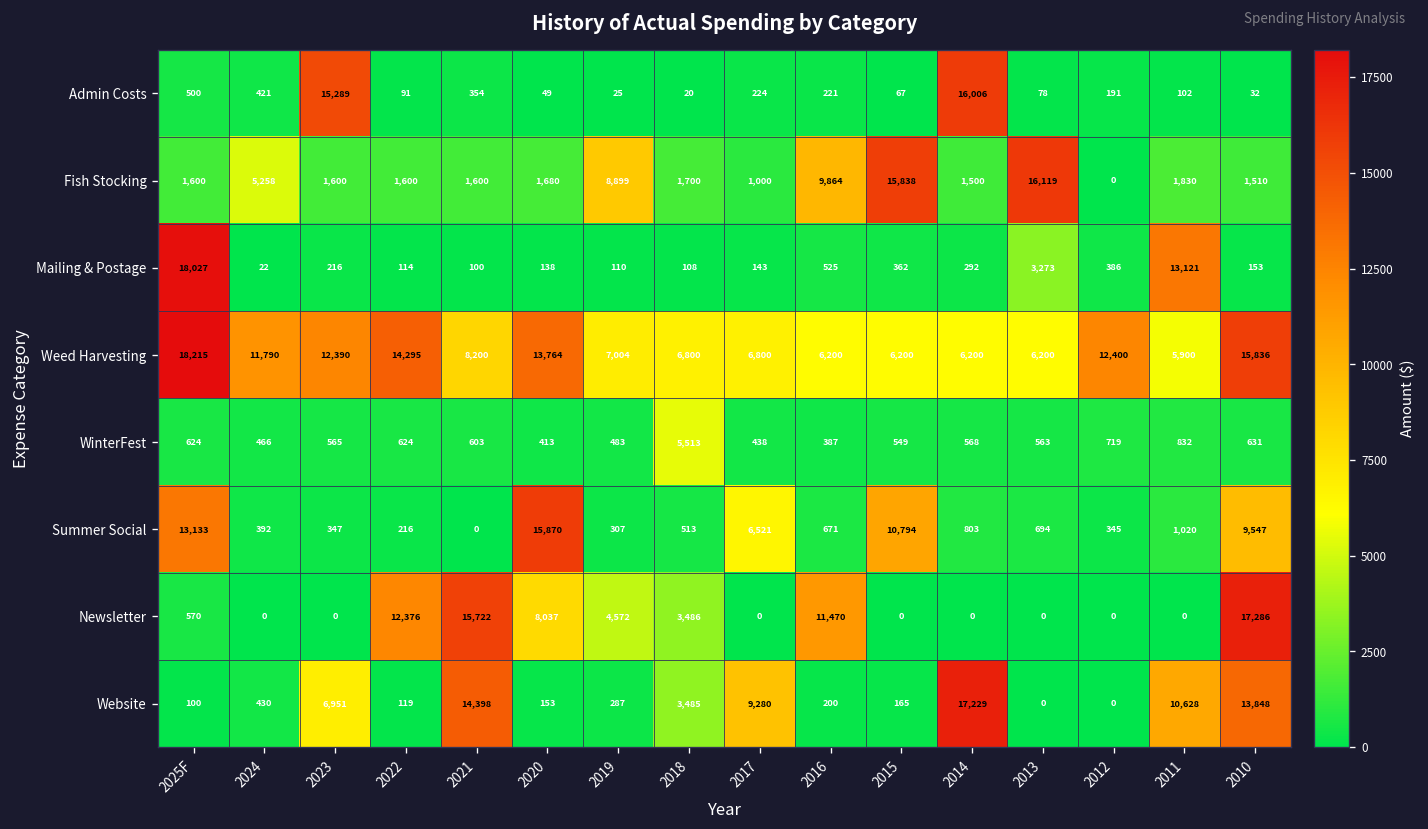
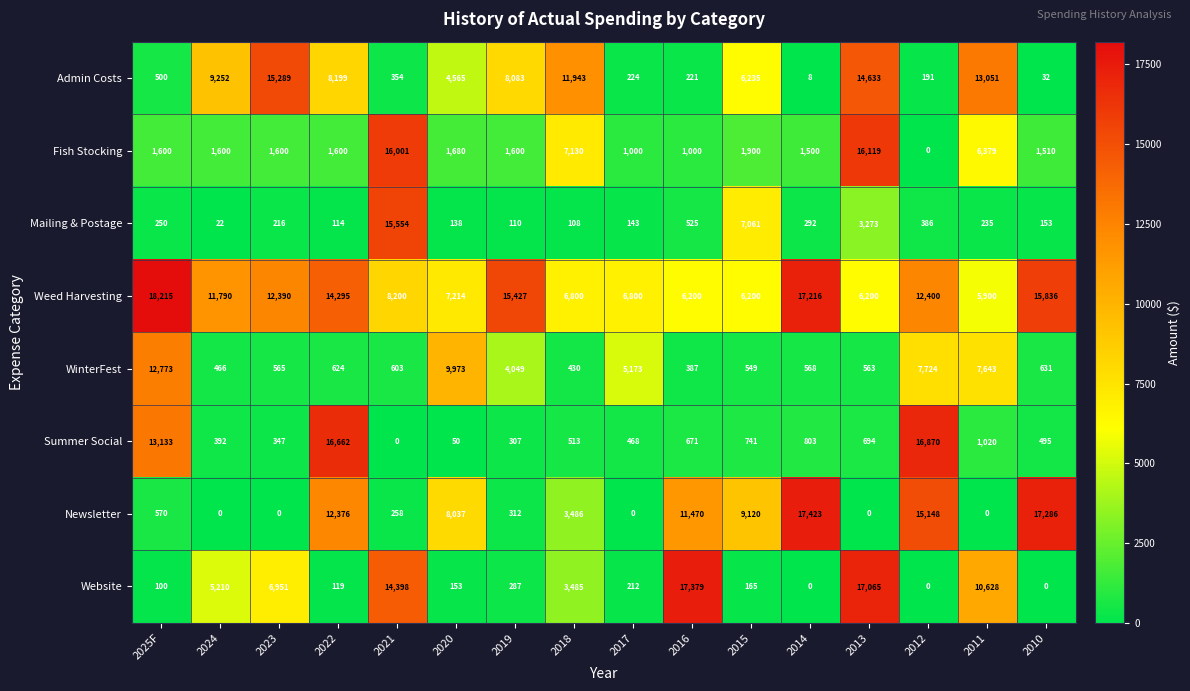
Admin Costs, 2024: 421 -> 9,252
Admin Costs, 2022: 91 -> 8,199
Admin Costs, 2020: 49 -> 4,565
Admin Costs, 2019: 25 -> 8,083
Admin Costs, 2018: 20 -> 11,943
Admin Costs, 2015: 67 -> 6,235
Admin Costs, 2014: 16,006 -> 8
Admin Costs, 2013: 78 -> 14,633
Admin Costs, 2011: 102 -> 13,051
Fish Stocking, 2024: 5,258 -> 1,600
Fish Stocking, 2021: 1,600 -> 16,001
Fish Stocking, 2019: 8,899 -> 1,600
Fish Stocking, 2018: 1,700 -> 7,130
Fish Stocking, 2016: 9,864 -> 1,000
Fish Stocking, 2015: 15,838 -> 1,900
Fish Stocking, 2011: 1,830 -> 6,379
Mailing & Postage, 2025F: 18,027 -> 250
Mailing & Postage, 2021: 100 -> 15,554
Mailing & Postage, 2015: 362 -> 7,061
Mailing & Postage, 2011: 13,121 -> 235
Weed Harvesting, 2020: 13,764 -> 7,214
Weed Harvesting, 2019: 7,004 -> 15,427
Weed Harvesting, 2014: 6,200 -> 17,216
WinterFest, 2025F: 624 -> 12,773
WinterFest, 2020: 413 -> 9,973
WinterFest, 2019: 483 -> 4,049
WinterFest, 2018: 5,513 -> 430
WinterFest, 2017: 438 -> 5,173
WinterFest, 2012: 719 -> 7,724
WinterFest, 2011: 832 -> 7,643
Summer Social, 2022: 216 -> 16,662
Summer Social, 2020: 15,870 -> 50
Summer Social, 2017: 6,521 -> 468
Summer Social, 2015: 10,794 -> 741
Summer Social, 2012: 345 -> 16,870
Summer Social, 2010: 9,547 -> 495
Newsletter, 2021: 15,722 -> 258
Newsletter, 2019: 4,572 -> 312
Newsletter, 2015: 0 -> 9,120
Newsletter, 2014: 0 -> 17,423
Newsletter, 2012: 0 -> 15,148
Website, 2024: 430 -> 5,210
Website, 2017: 9,280 -> 212
Website, 2016: 200 -> 17,379
Website, 2014: 17,229 -> 0
Website, 2013: 0 -> 17,065
Website, 2010: 13,848 -> 0
